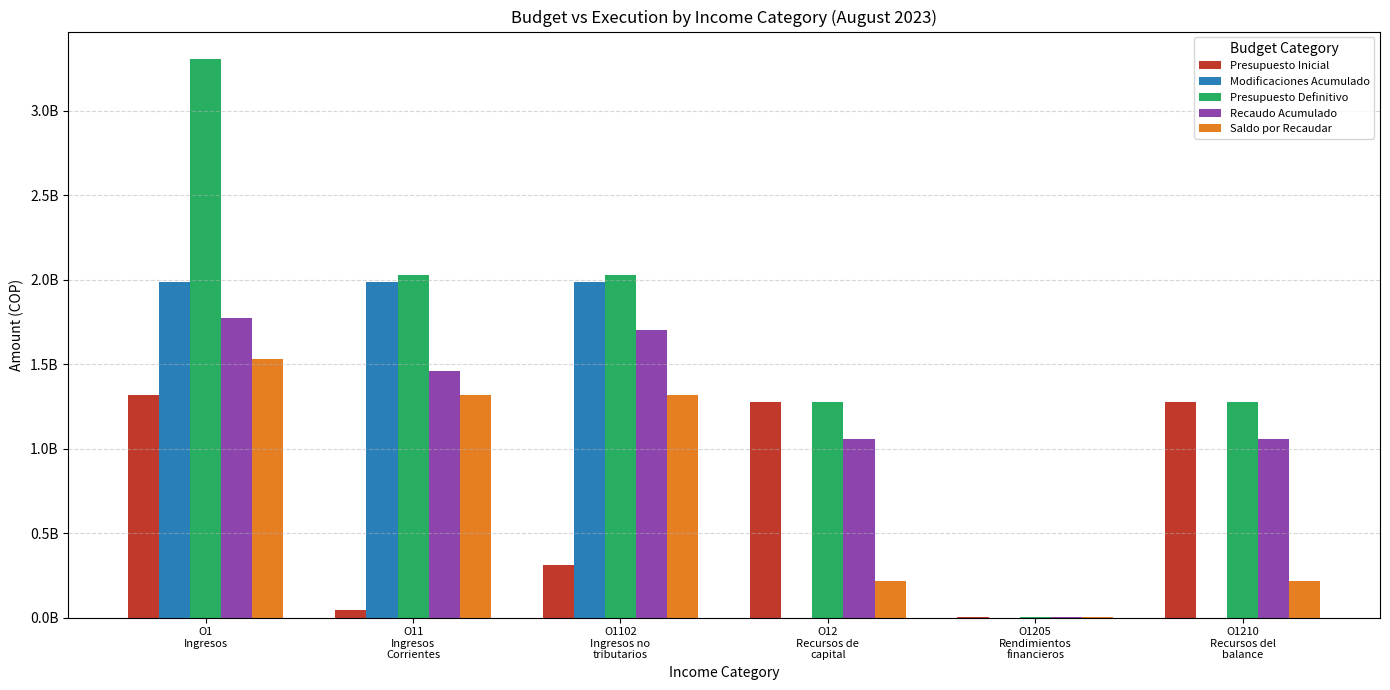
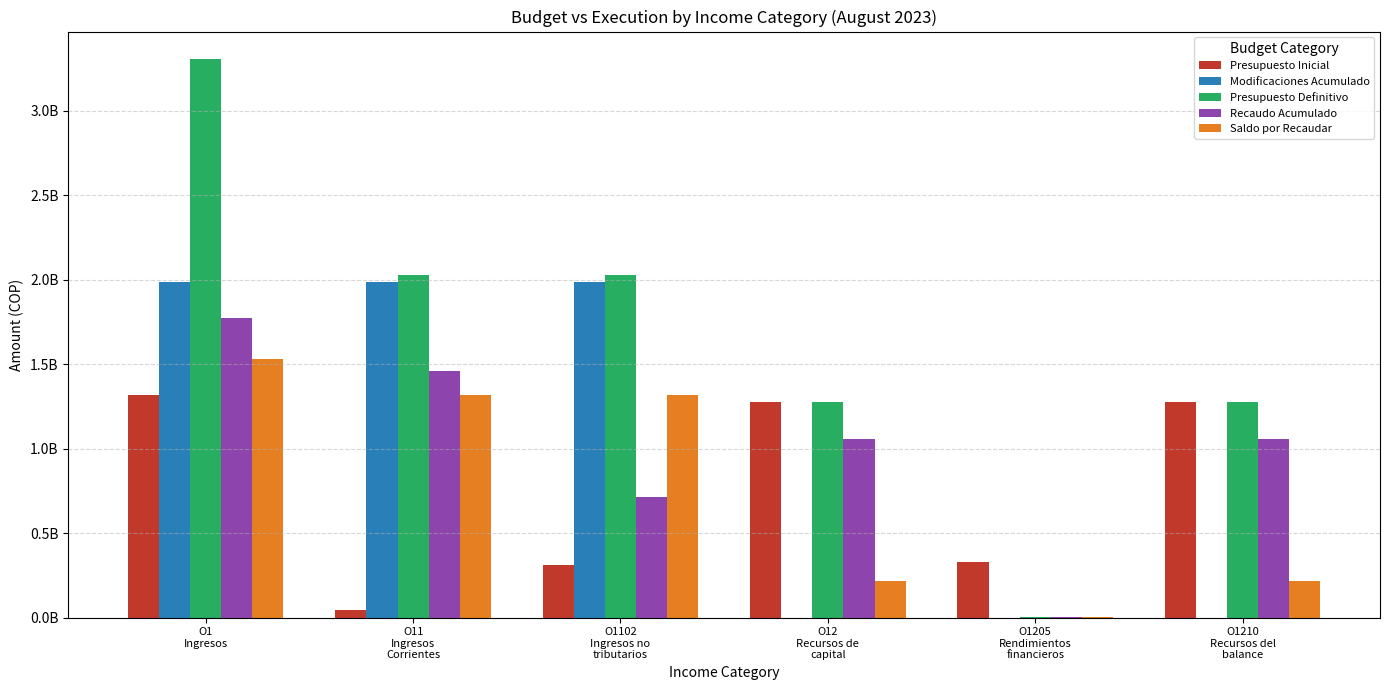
Recaudo Acumulado, O1102 Ingresos no tributarios: 1700000000 -> 710000000
Presupuesto Inicial, O1205 Rendimientos financieros: 0 -> 330000000
